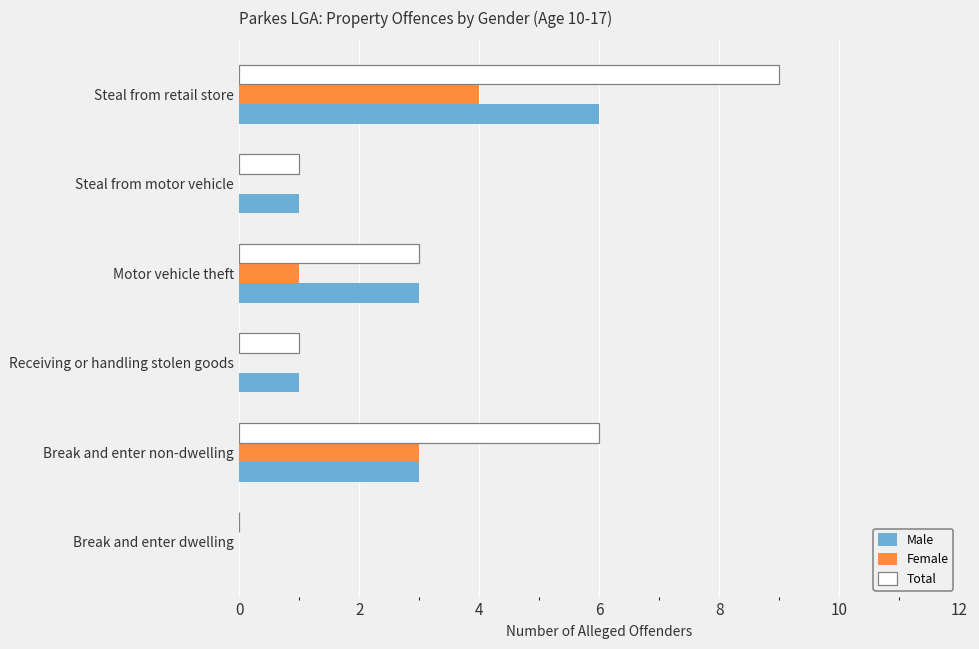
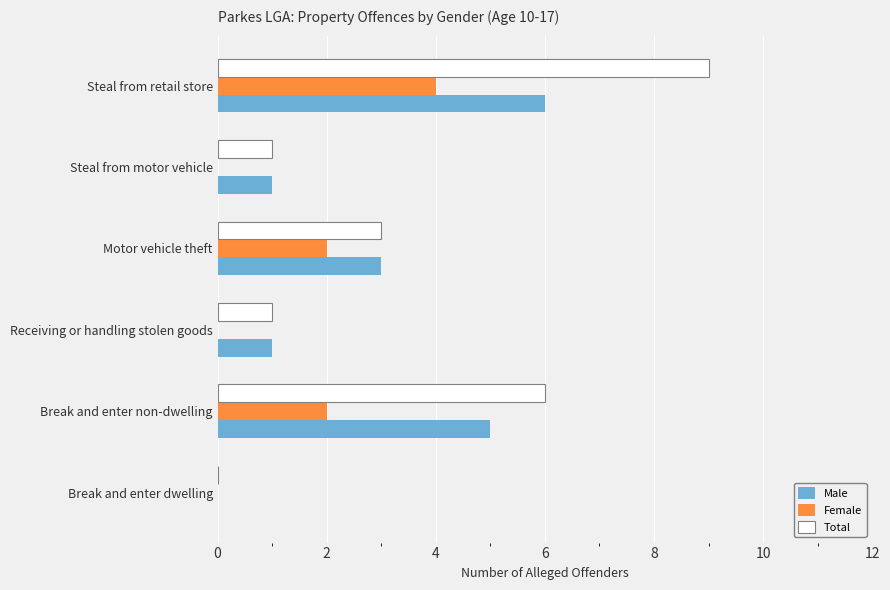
Female, Motor vehicle theft: 1 -> 2
Female, Break and enter non-dwelling: 3 -> 2
Male, Break and enter non-dwelling: 3 -> 5
